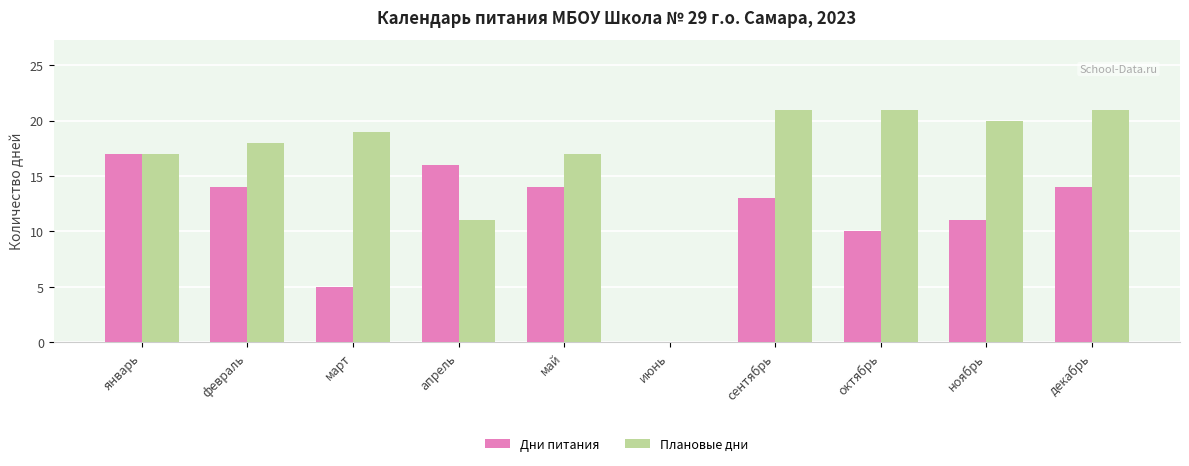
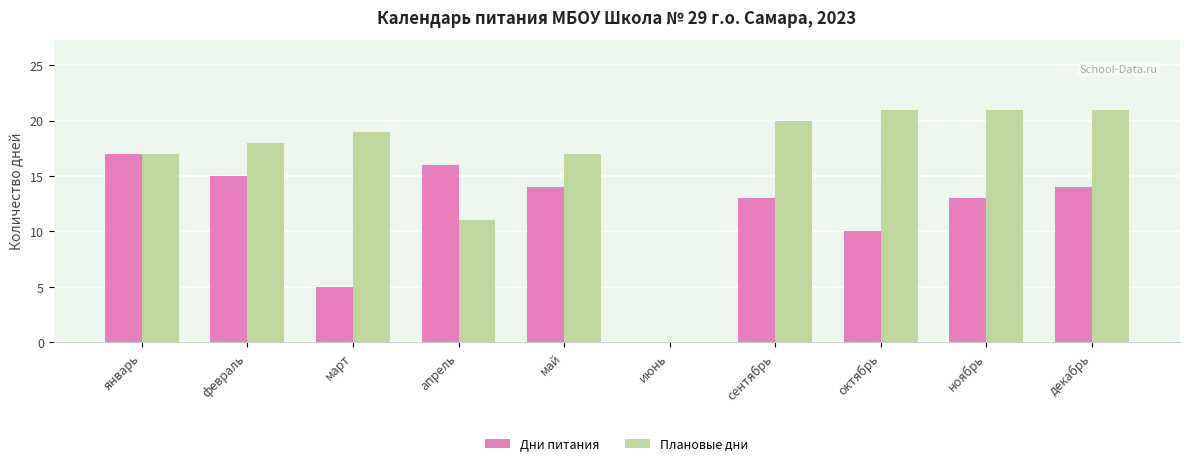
Дни питания, февраль: 14 -> 15
Плановые дни, сентябрь: 21 -> 20
Дни питания, ноябрь: 11 -> 13
Плановые дни, ноябрь: 20 -> 21
